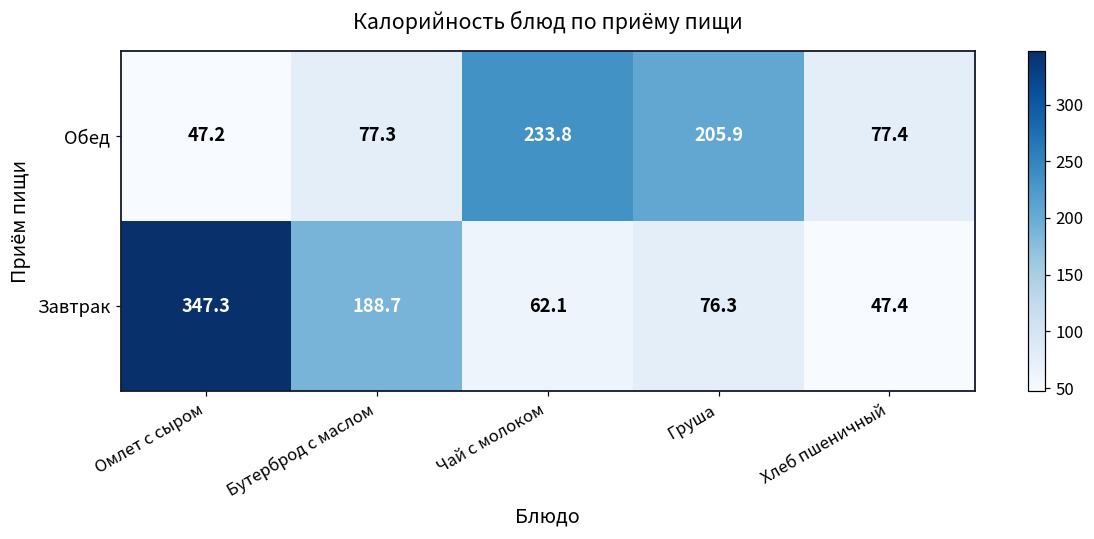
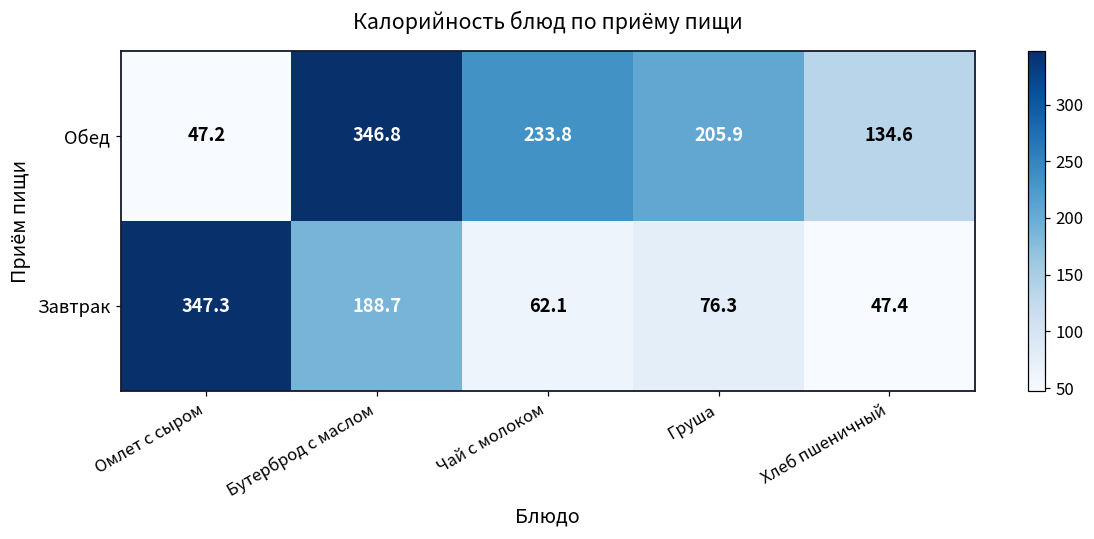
Обед, Бутерброд с маслом: 77.3 -> 346.8
Обед, Хлеб пшеничный: 77.4 -> 134.6
